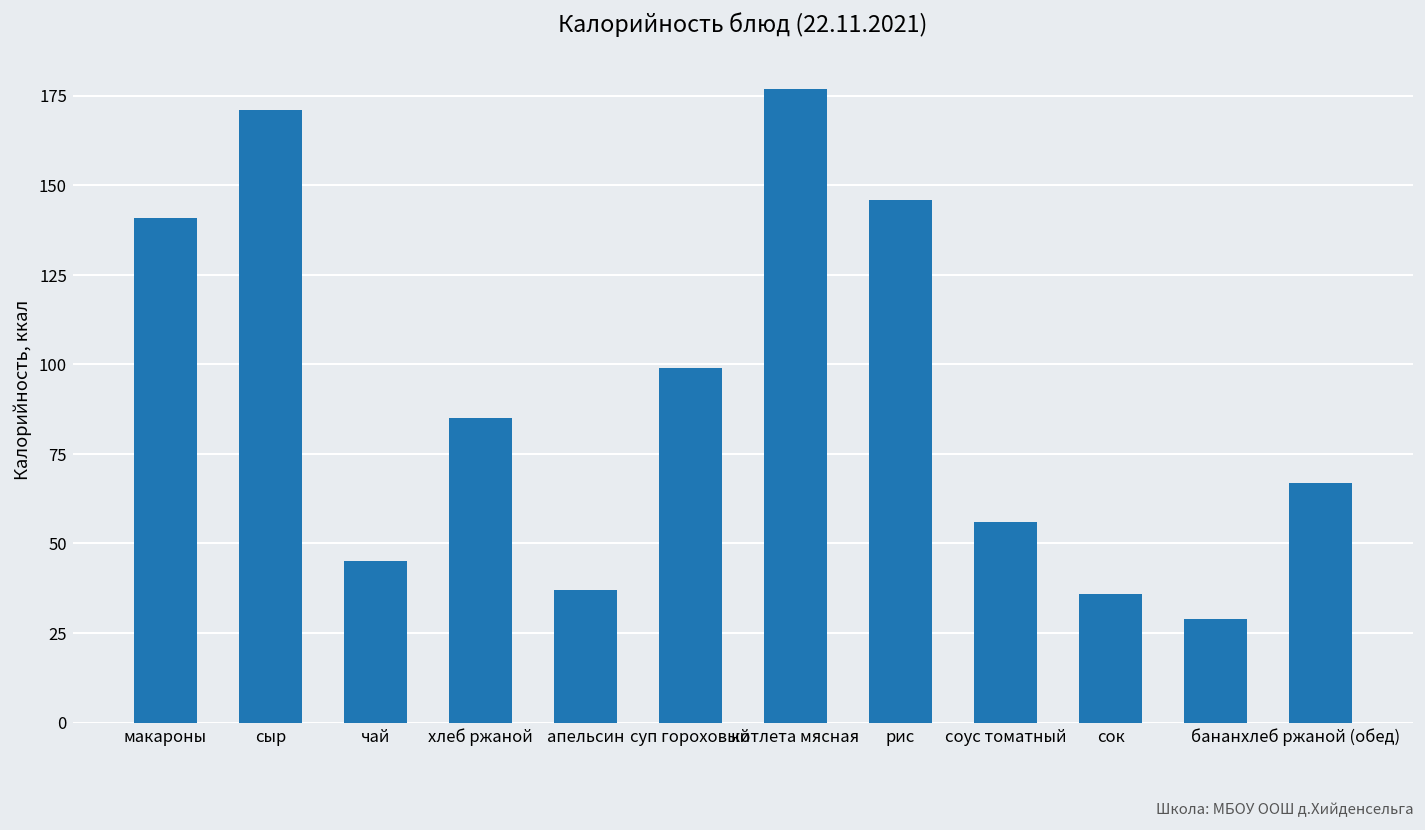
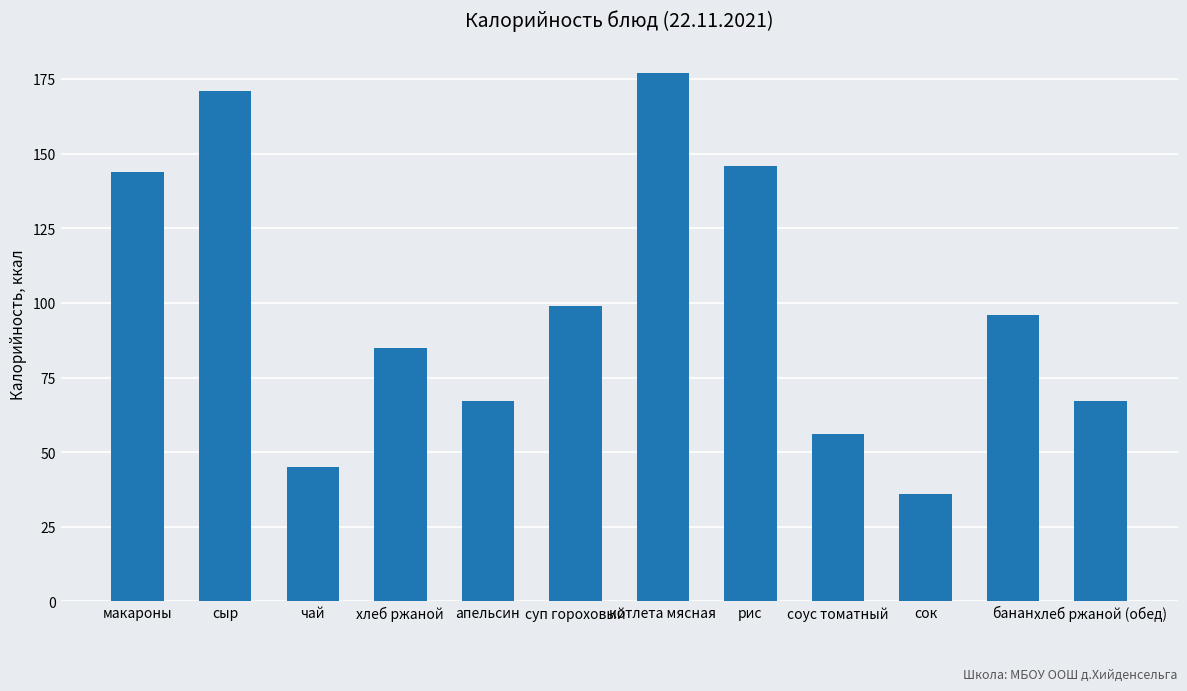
макароны: 141 -> 144
апельсин: 37 -> 67
банан: 29 -> 96
